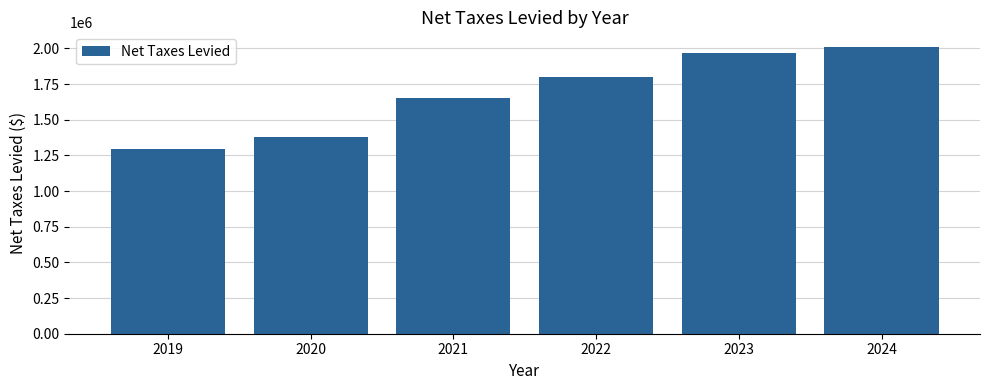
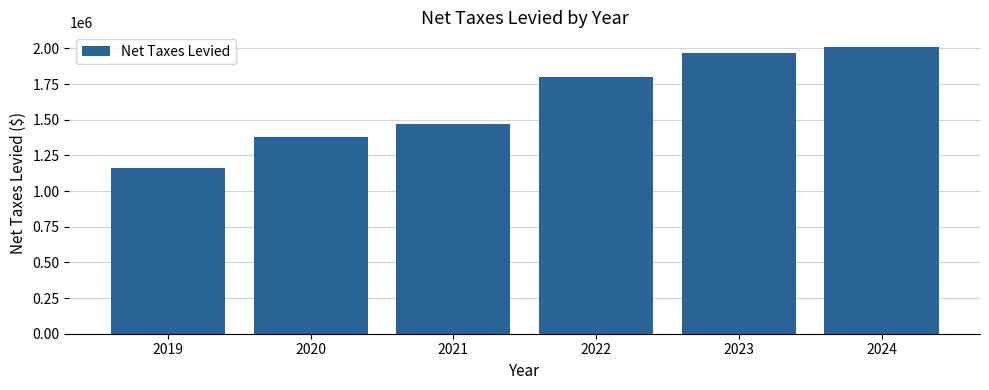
2019: 1300000 -> 1160000
2021: 1660000 -> 1470000
